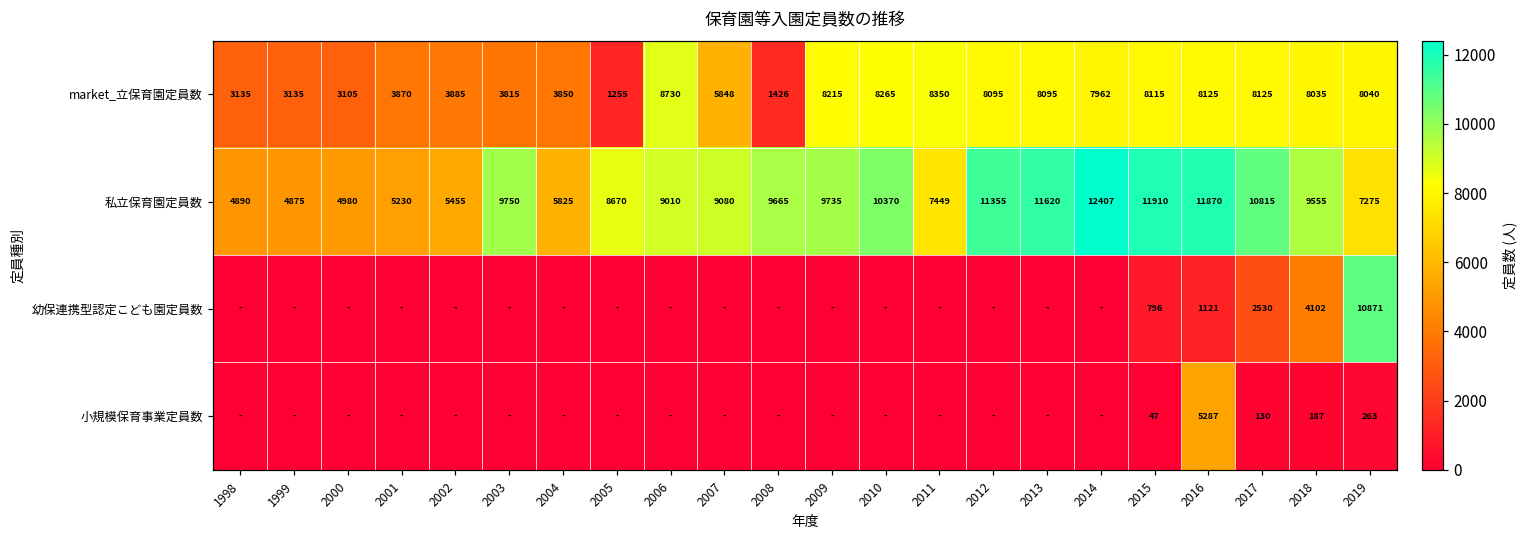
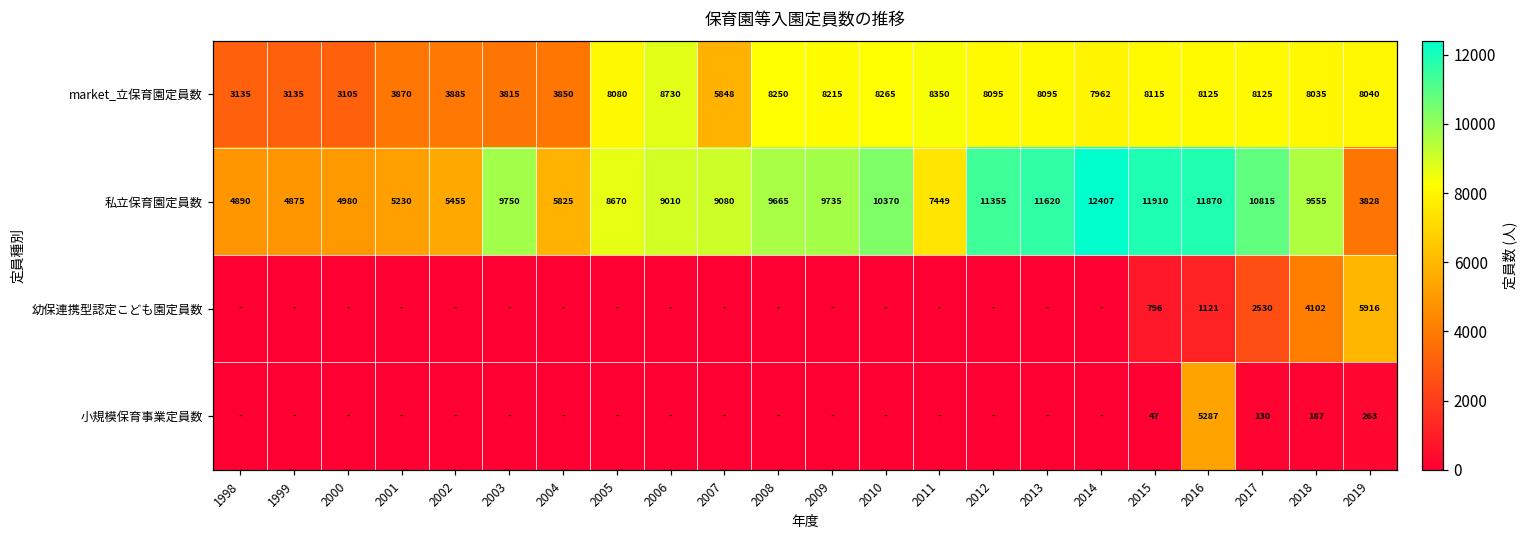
market_立保育園定員数, 2005: 1255 -> 8080
market_立保育園定員数, 2008: 1426 -> 8250
私立保育園定員数, 2019: 7275 -> 3828
幼保連携型認定こども園定員数, 2019: 10871 -> 5916
